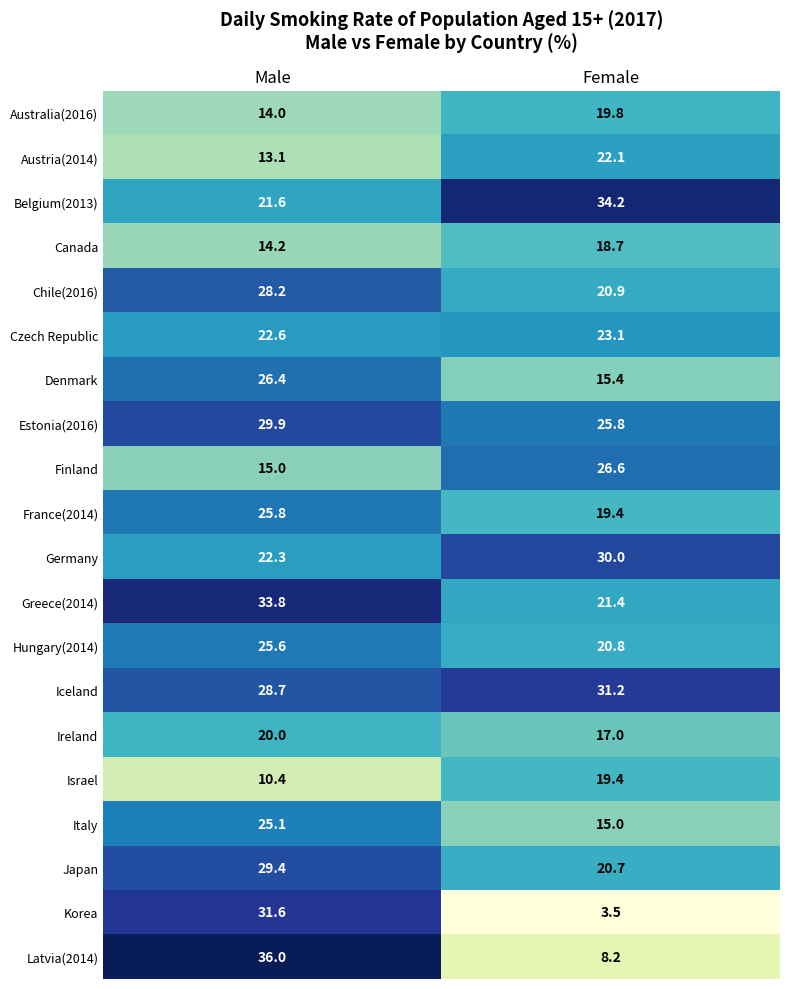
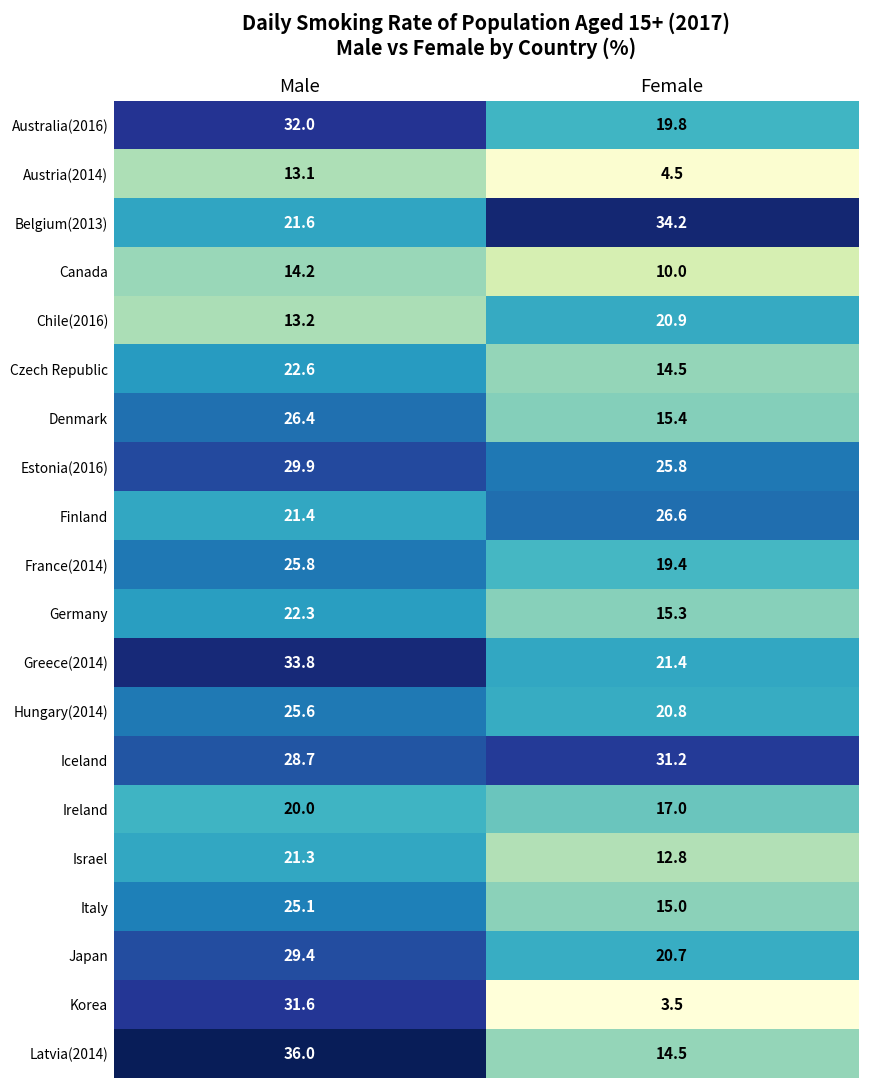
Australia(2016), Male: 14.0 -> 32.0
Austria(2014), Female: 22.1 -> 4.5
Canada, Female: 18.7 -> 10.0
Chile(2016), Male: 28.2 -> 13.2
Czech Republic, Female: 23.1 -> 14.5
Finland, Male: 15.0 -> 21.4
Germany, Female: 30.0 -> 15.3
Israel, Male: 10.4 -> 21.3
Israel, Female: 19.4 -> 12.8
Latvia(2014), Female: 8.2 -> 14.5
